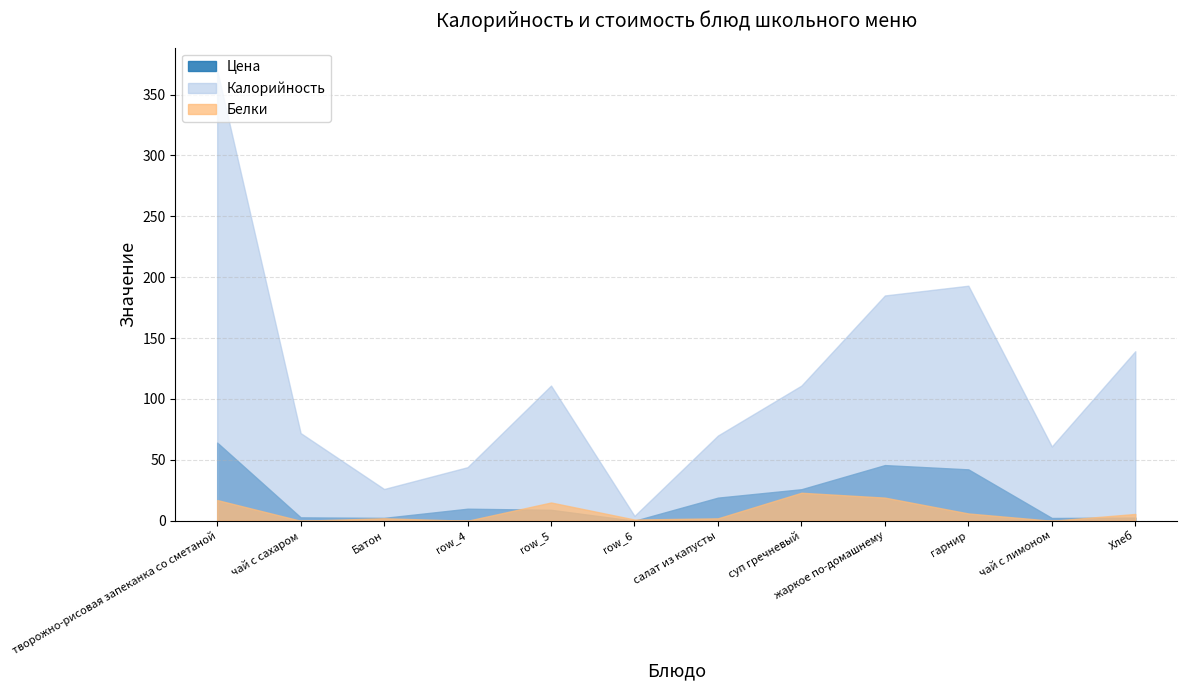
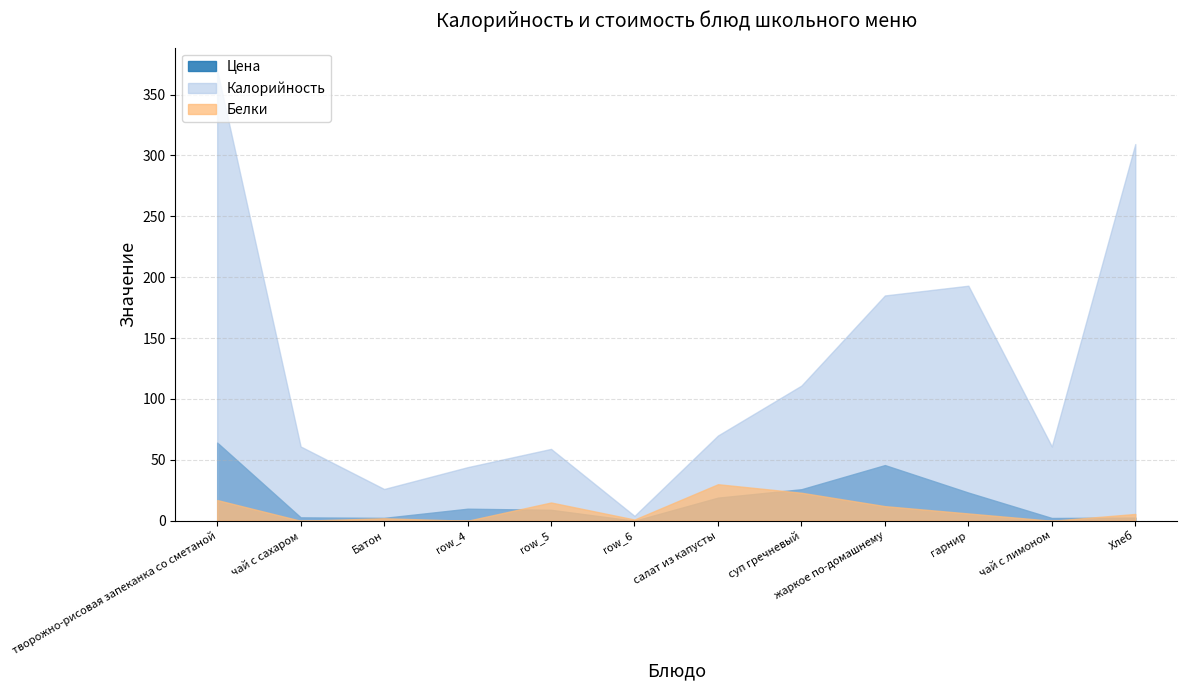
Калорийность, чай с сахаром: 72 -> 61
Калорийность, row_5: 111 -> 59
Белки, салат из капусты: 2 -> 30
Белки, жаркое по-домашнему: 19 -> 12
Цена, гарнир: 42 -> 23
Калорийность, Хлеб: 139 -> 309
